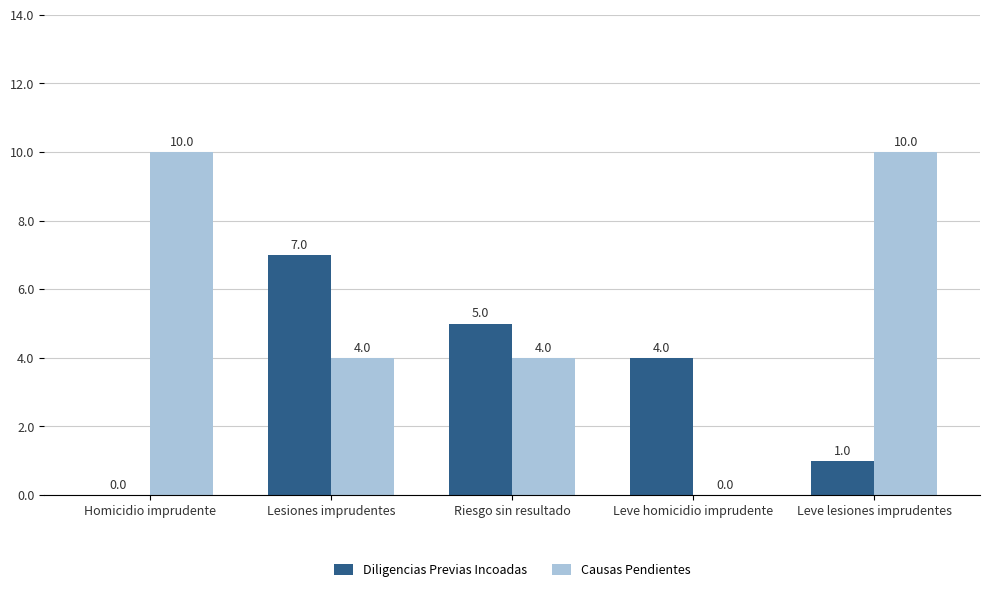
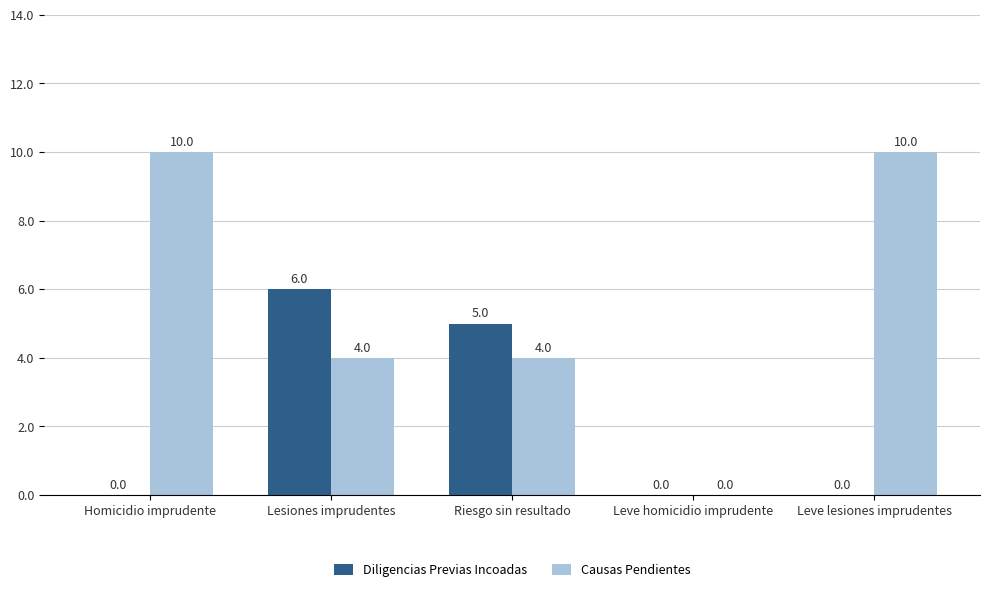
Diligencias Previas Incoadas, Lesiones imprudentes: 7.0 -> 6.0
Diligencias Previas Incoadas, Leve homicidio imprudente: 4.0 -> 0.0
Diligencias Previas Incoadas, Leve lesiones imprudentes: 1.0 -> 0.0
